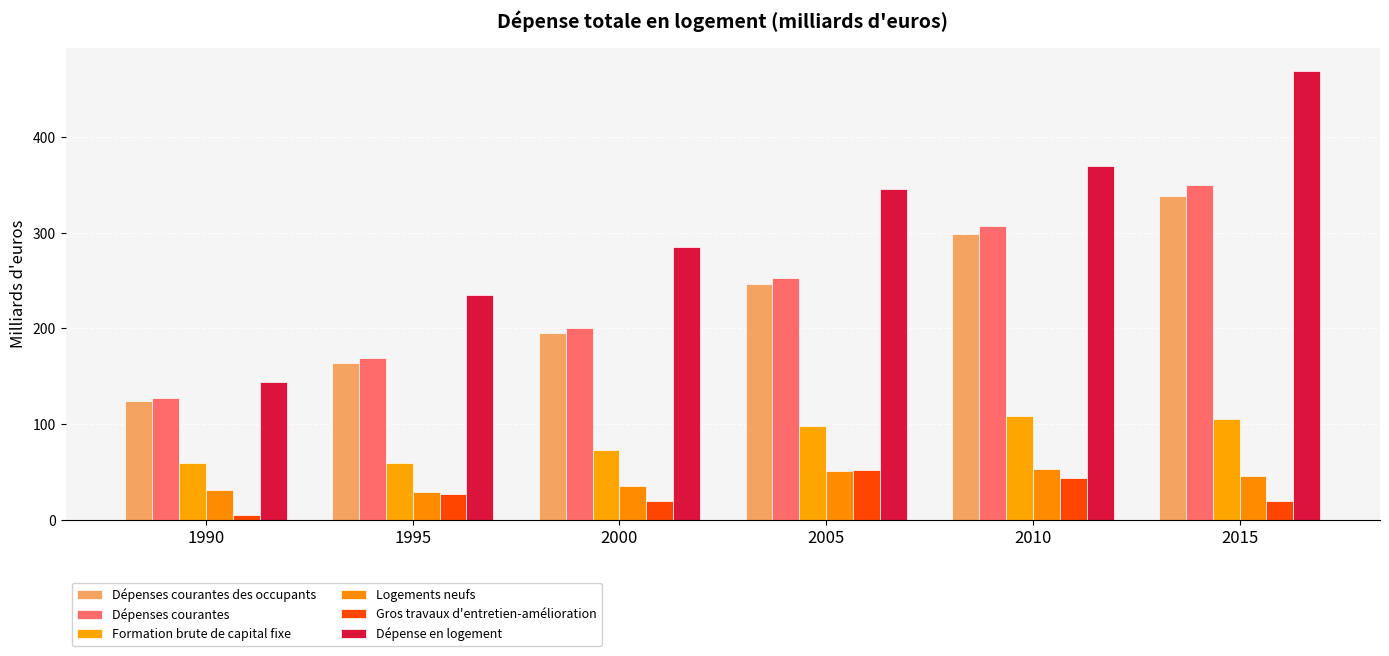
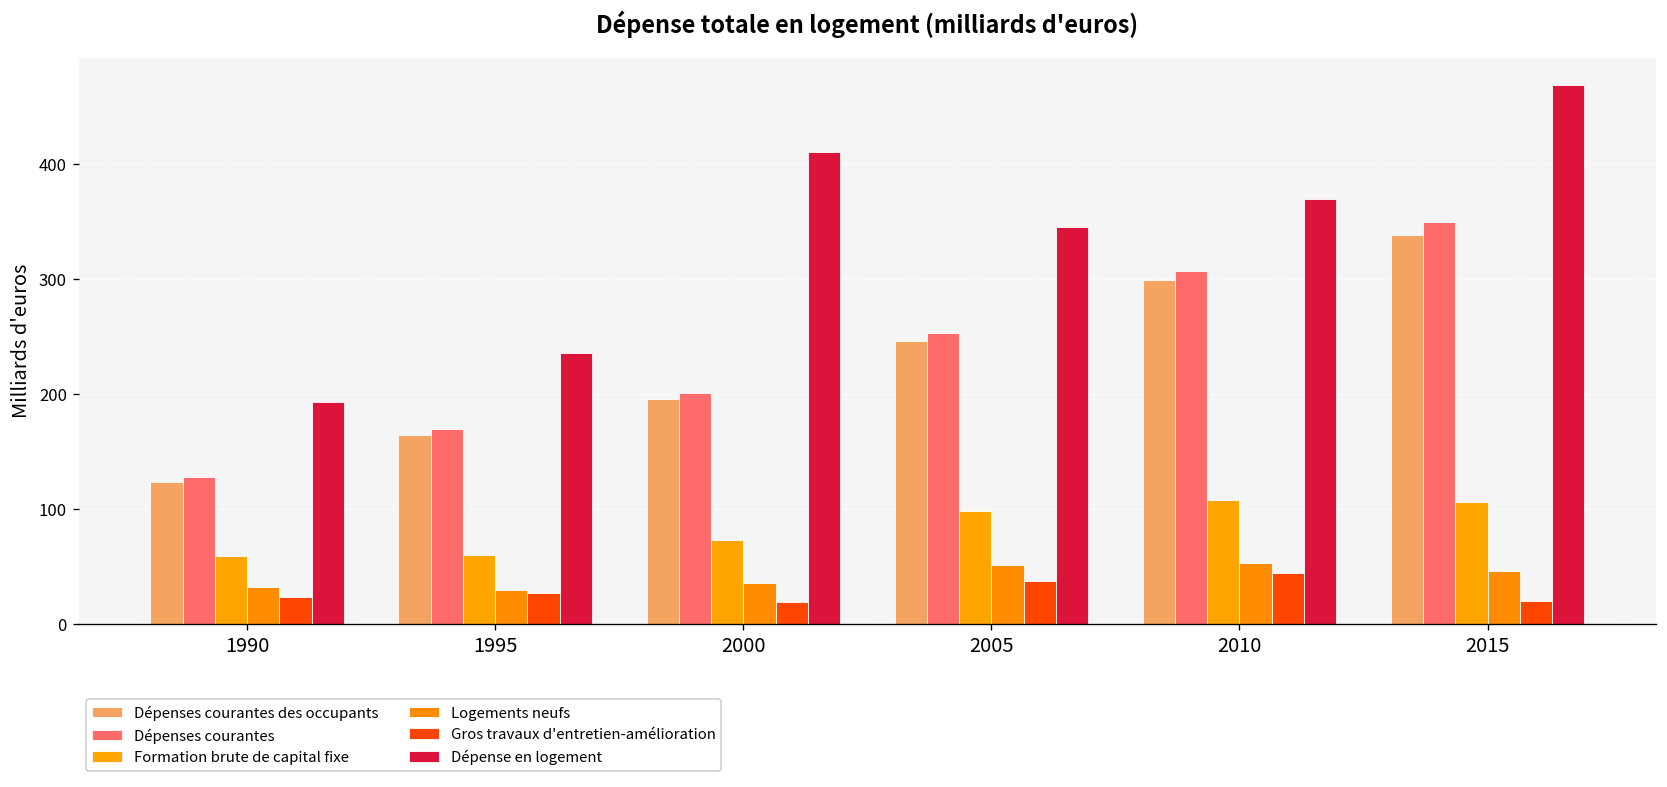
Gros travaux d'entretien-amélioration, 1990: 0 -> 20
Dépense en logement, 1990: 140 -> 190
Dépense en logement, 2000: 280 -> 410
Gros travaux d'entretien-amélioration, 2005: 50 -> 40
